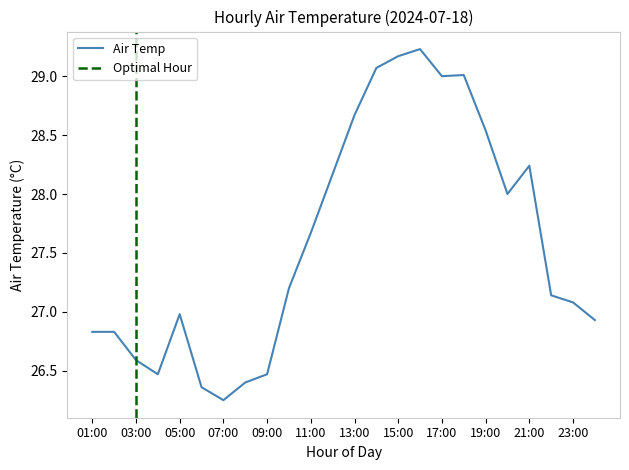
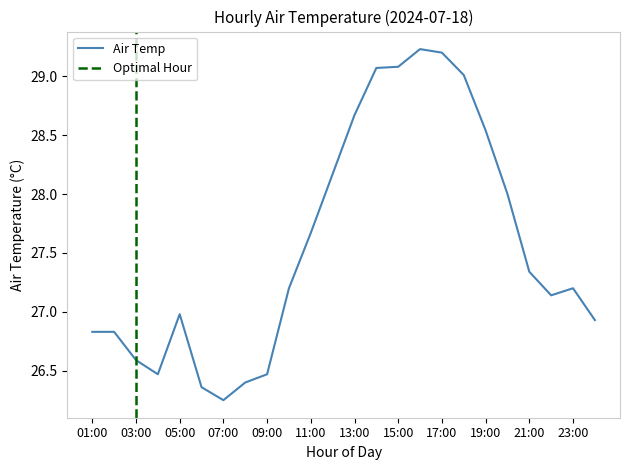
15:00: 29.17 -> 29.08
17:00: 29.0 -> 29.2
21:00: 28.24 -> 27.34
23:00: 27.08 -> 27.20
